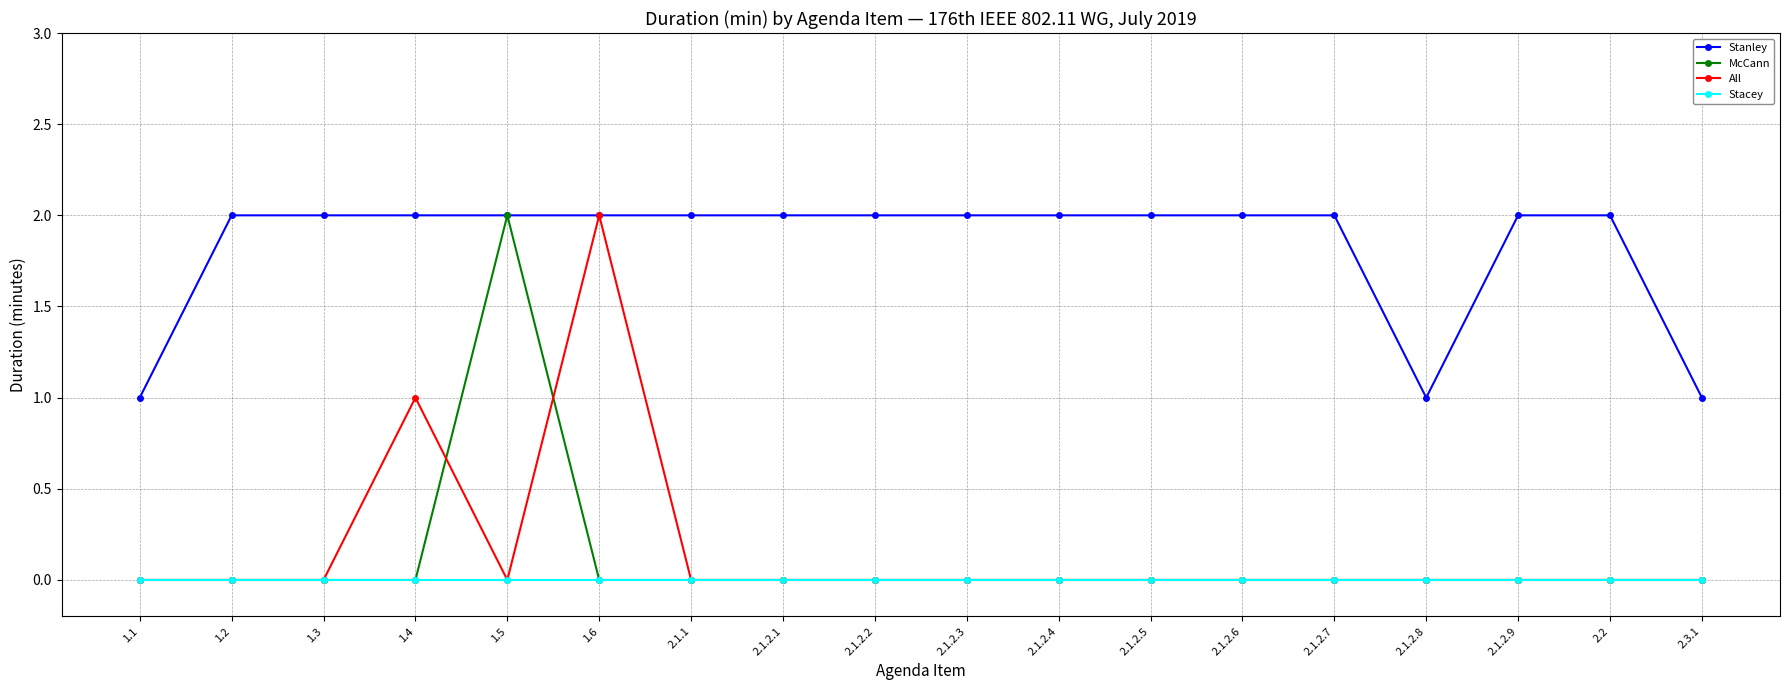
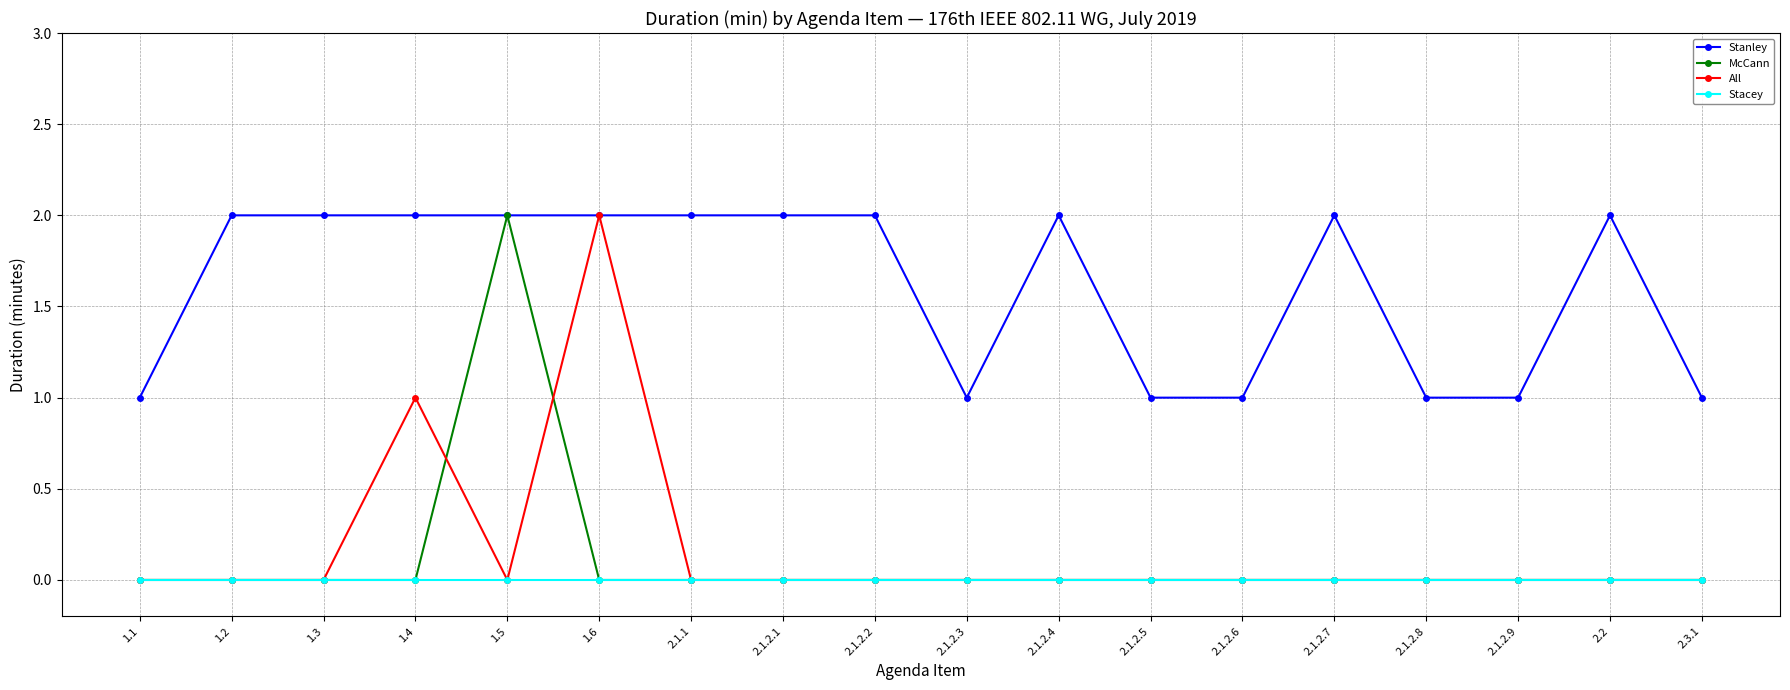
Stanley, 2.1.2.3: 2 -> 1
Stanley, 2.1.2.5: 2 -> 1
Stanley, 2.1.2.6: 2 -> 1
Stanley, 2.1.2.9: 2 -> 1
